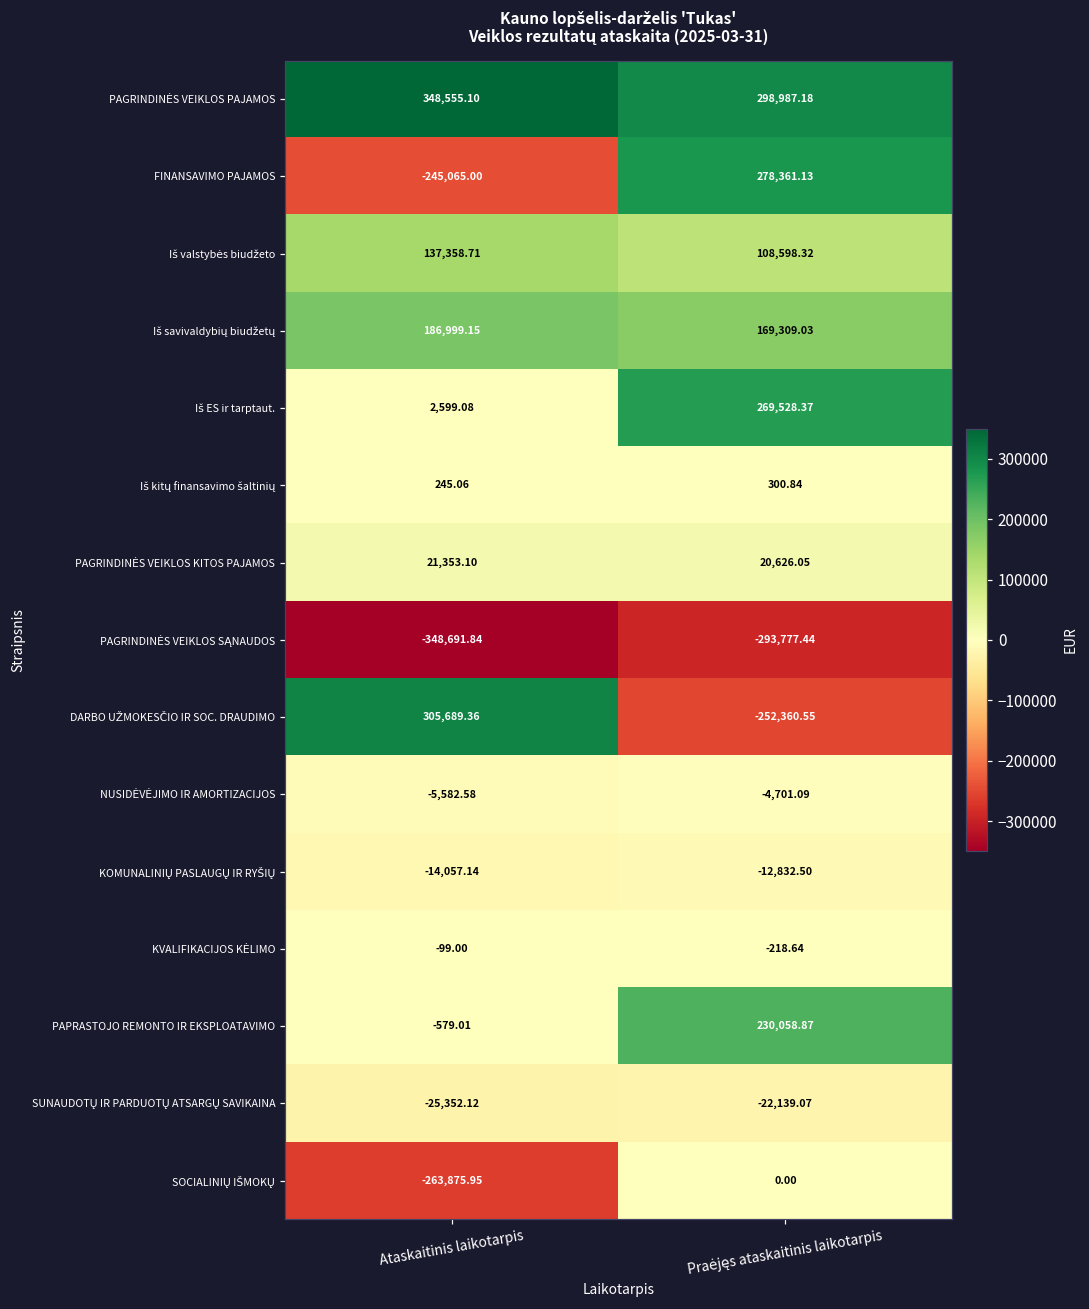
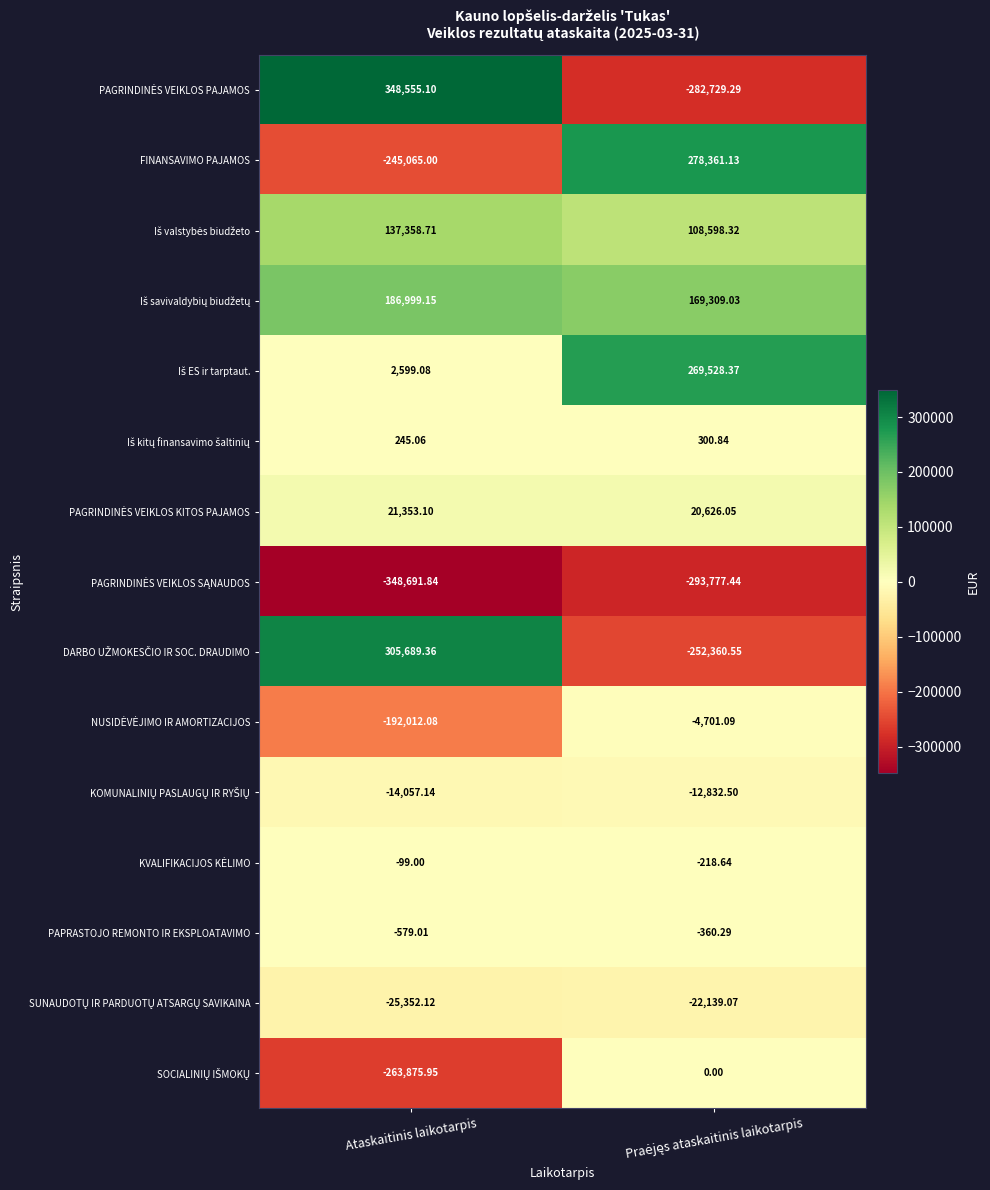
PAGRINDINĖS VEIKLOS PAJAMOS, Praėjęs ataskaitinis laikotarpis: 298,987.18 -> -282,729.29
NUSIDĖVĖJIMO IR AMORTIZACIJOS, Ataskaitinis laikotarpis: -5,582.58 -> -192,012.08
PAPRASTOJO REMONTO IR EKSPLOATAVIMO, Praėjęs ataskaitinis laikotarpis: 230,058.87 -> -360.29
